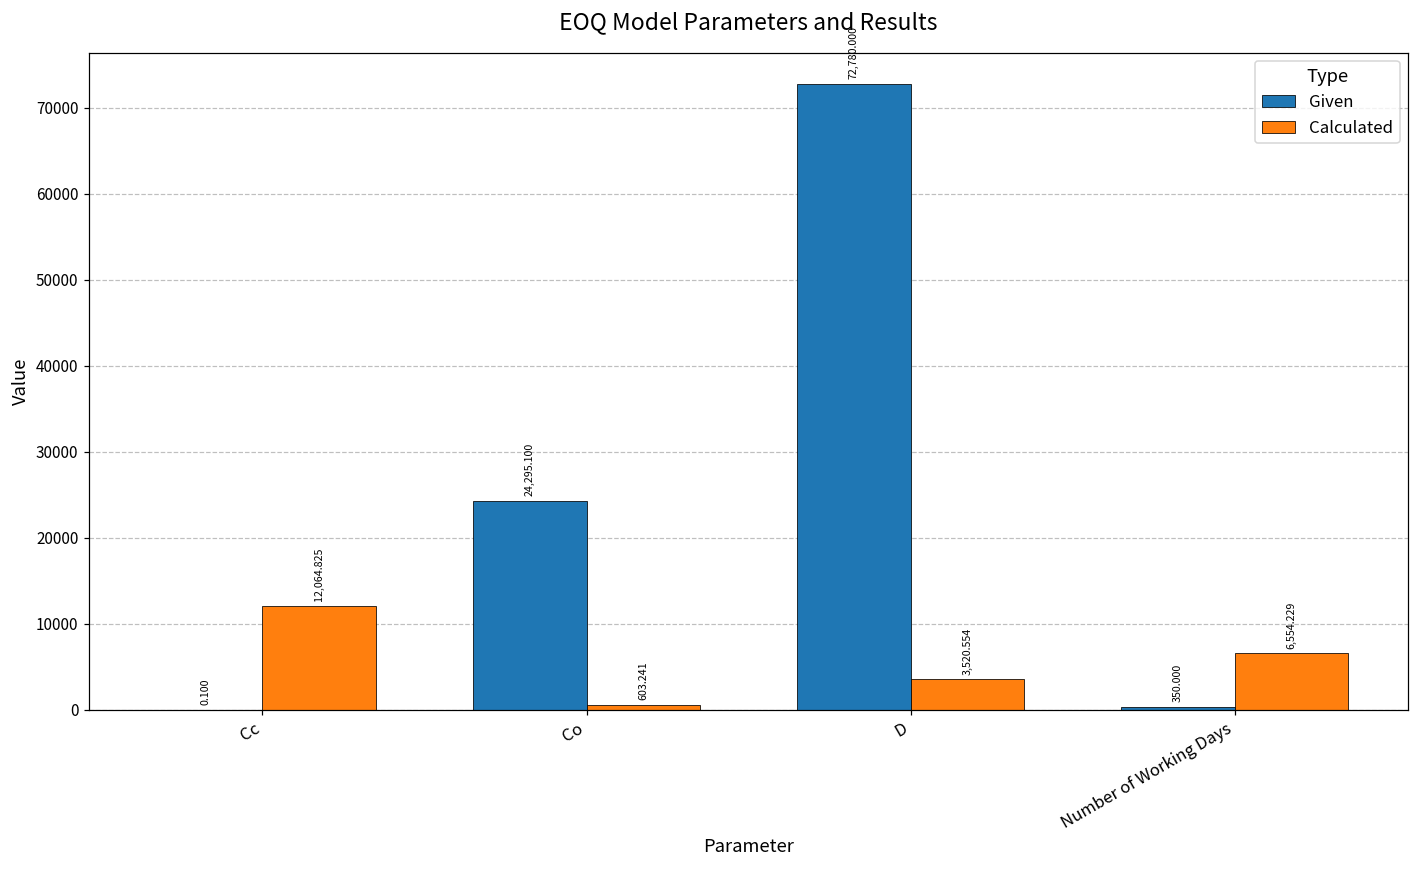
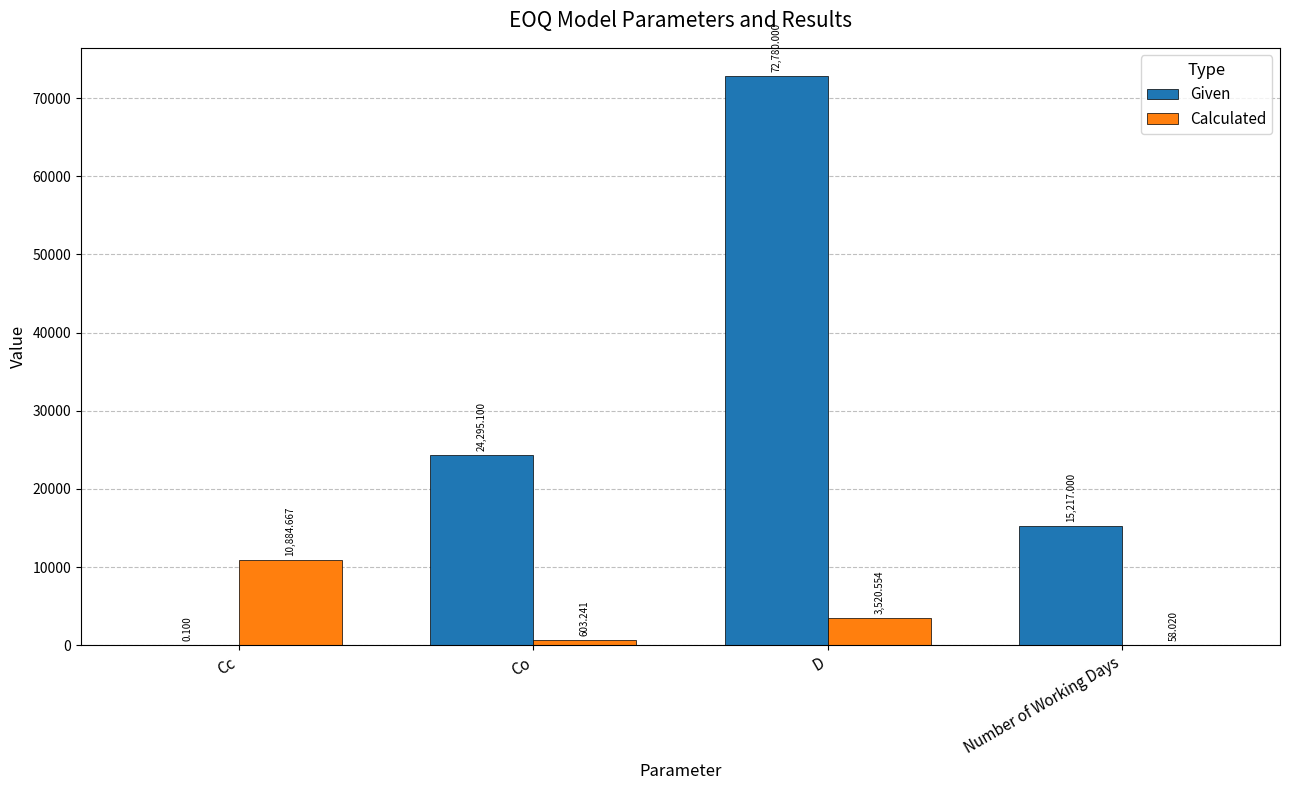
Calculated, Cc: 12,064.825 -> 10,884.667
Given, Number of Working Days: 350.000 -> 15,217.000
Calculated, Number of Working Days: 6,554.229 -> 58.020
